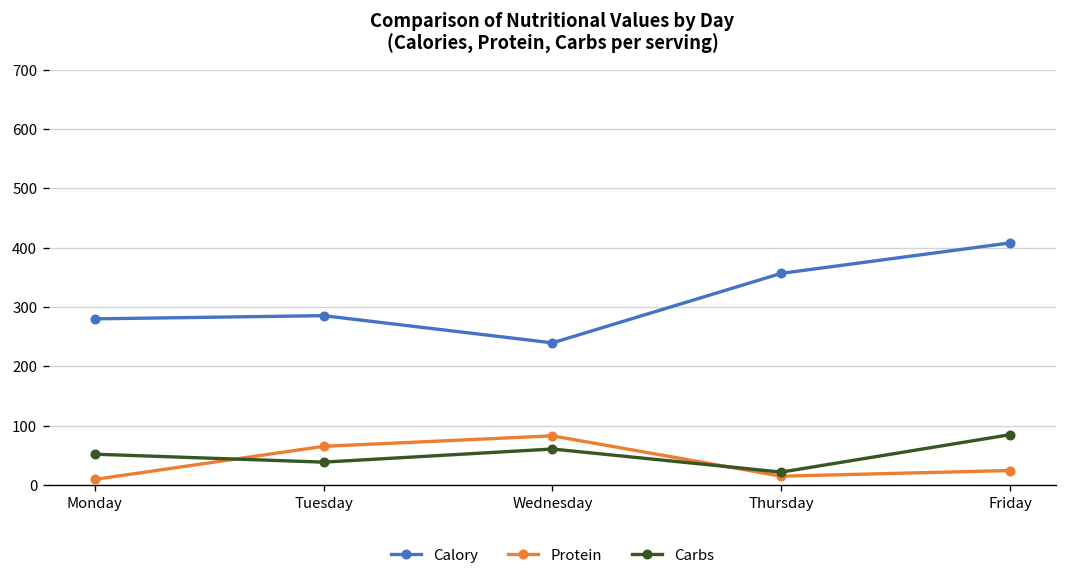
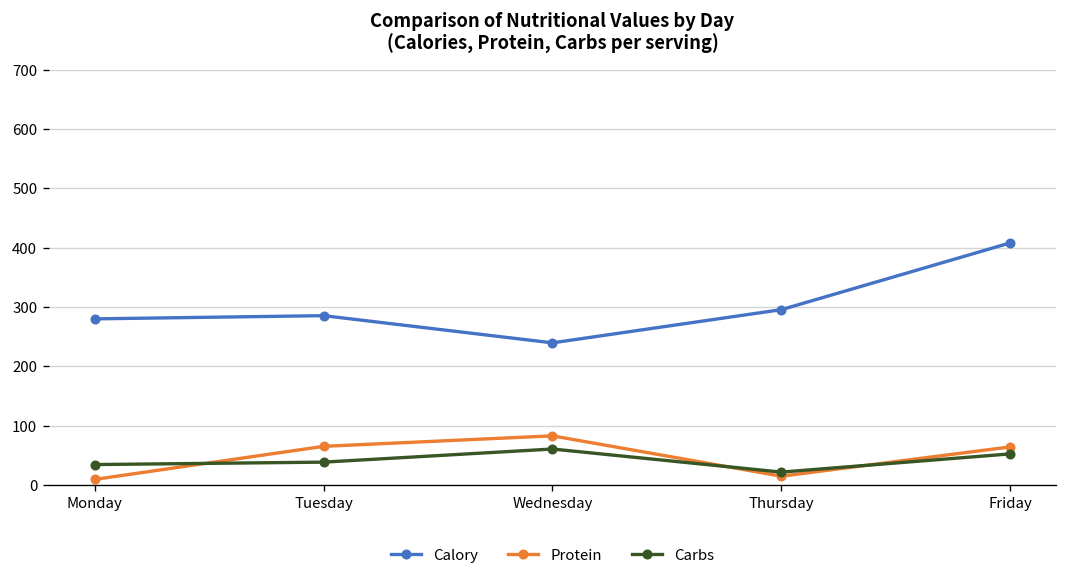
Carbs, Monday: 50 -> 30
Calory, Thursday: 360 -> 300
Protein, Friday: 20 -> 60
Carbs, Friday: 80 -> 50
